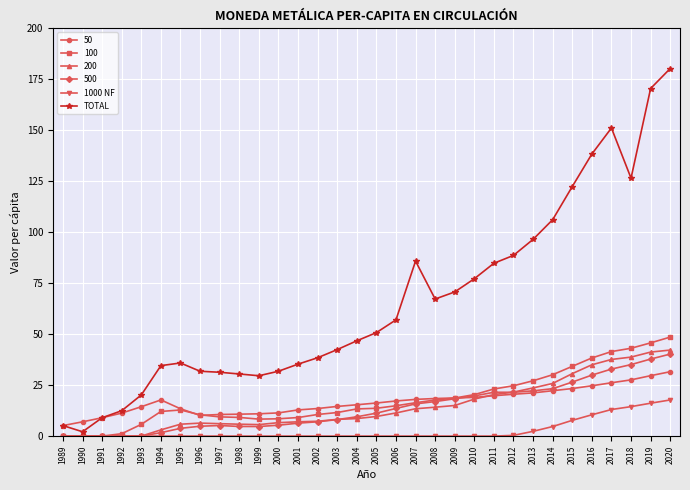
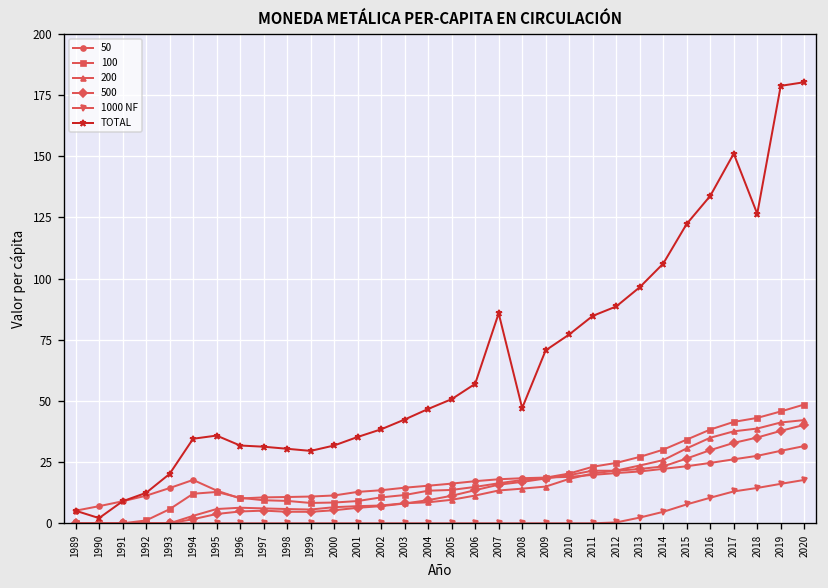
TOTAL, 2008: 67 -> 47
TOTAL, 2016: 138 -> 134
TOTAL, 2019: 170 -> 179
